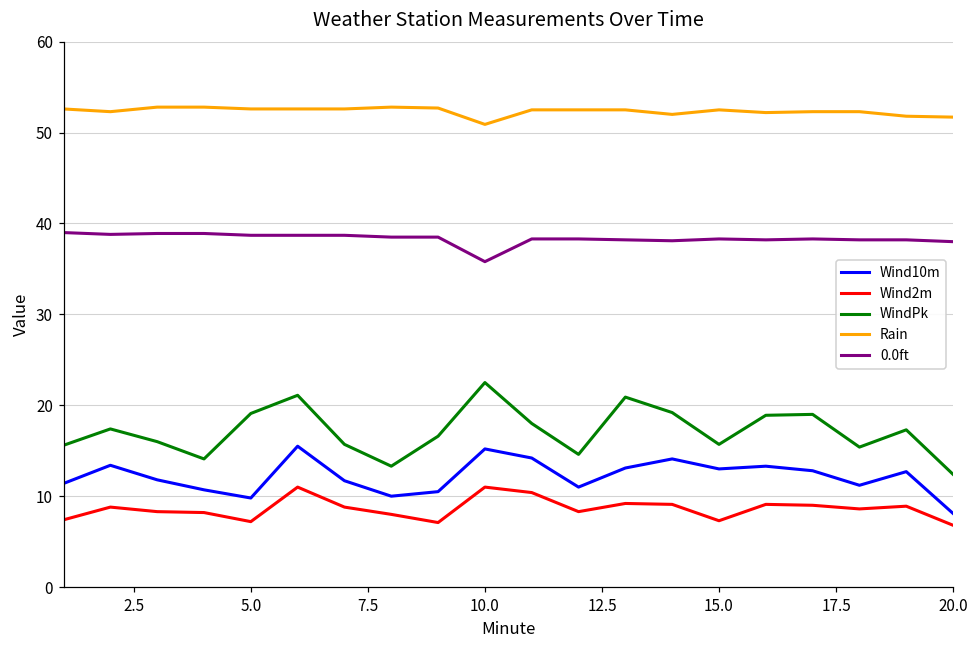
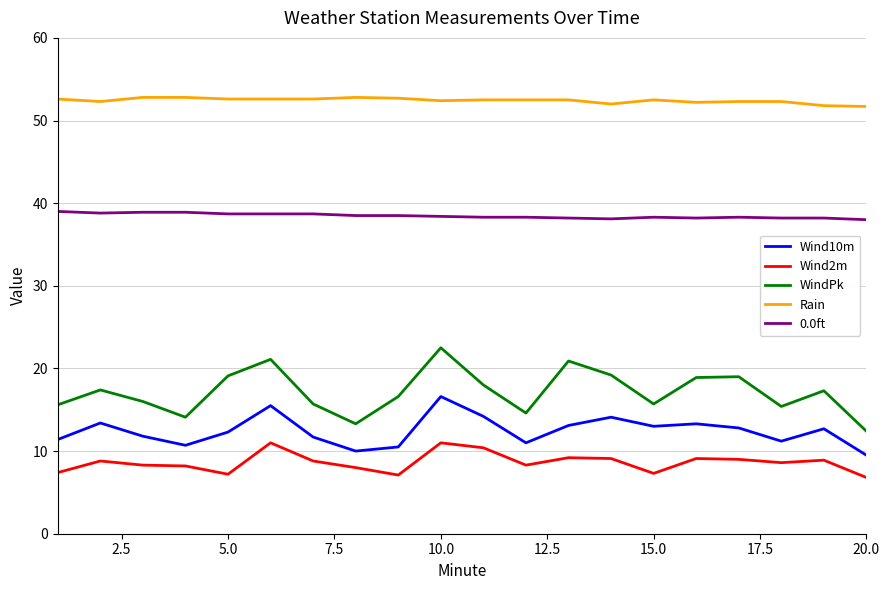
Wind10m, 5.0: 10 -> 12
Wind10m, 10.0: 15 -> 17
Rain, 10.0: 51 -> 52
0.0ft, 10.0: 36 -> 38
Wind10m, 20.0: 8 -> 10
